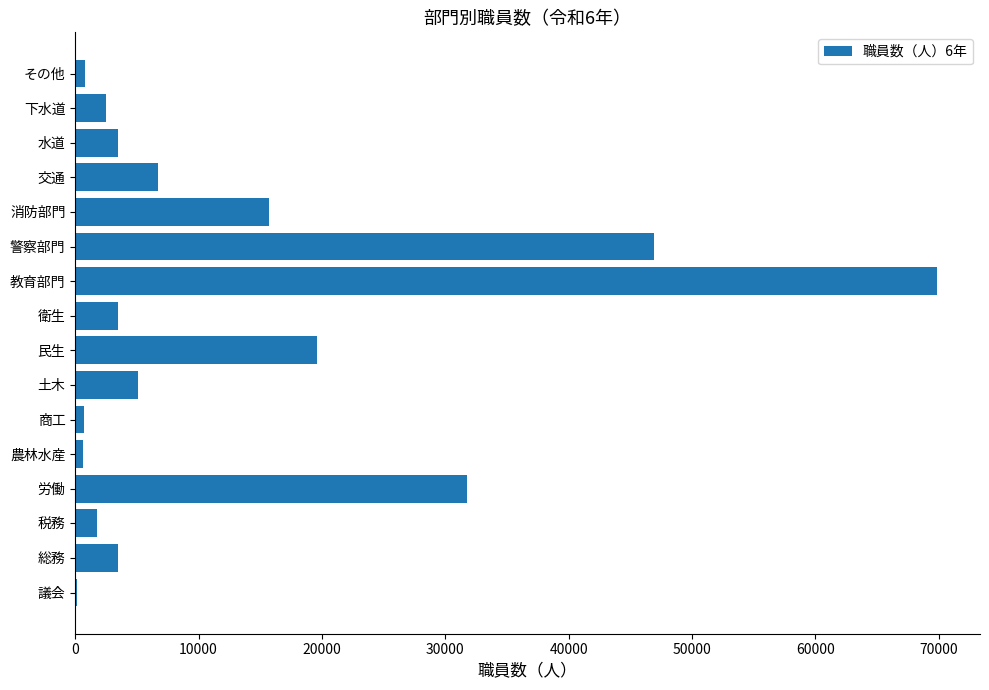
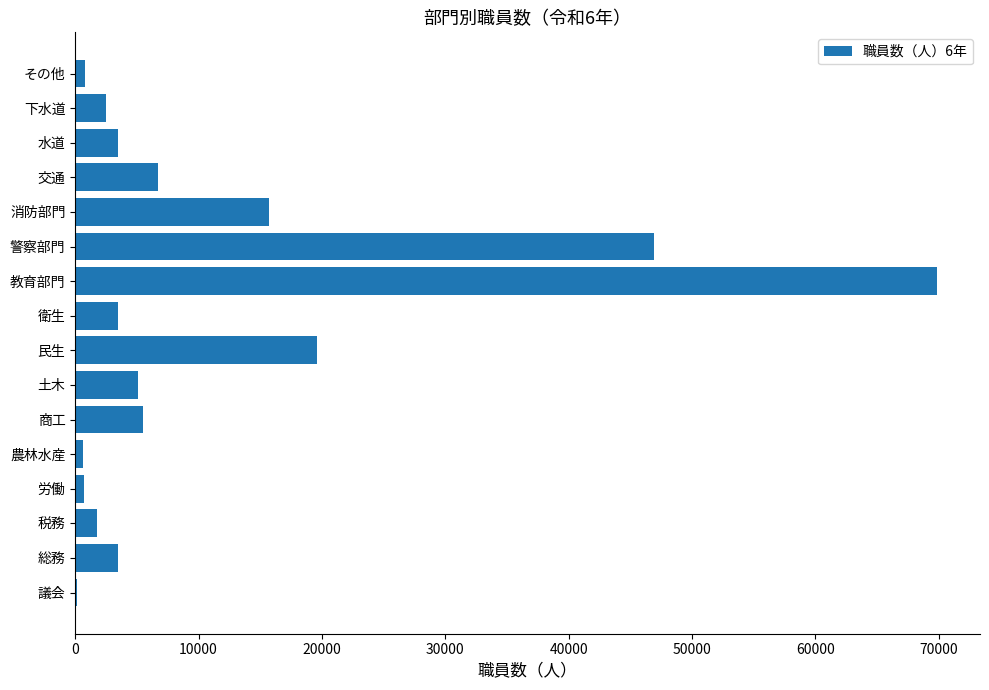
商工: 700 -> 5500
労働: 31700 -> 800
